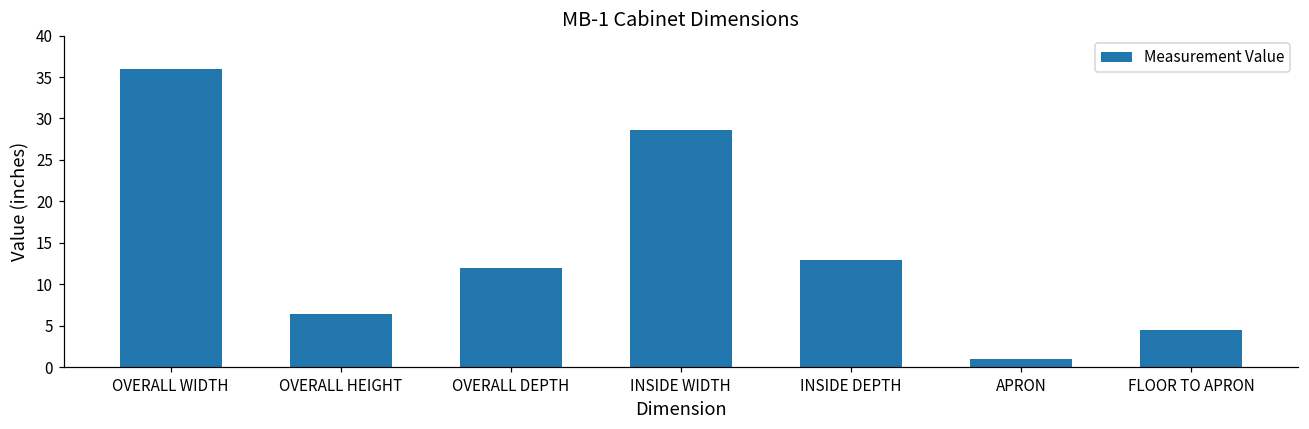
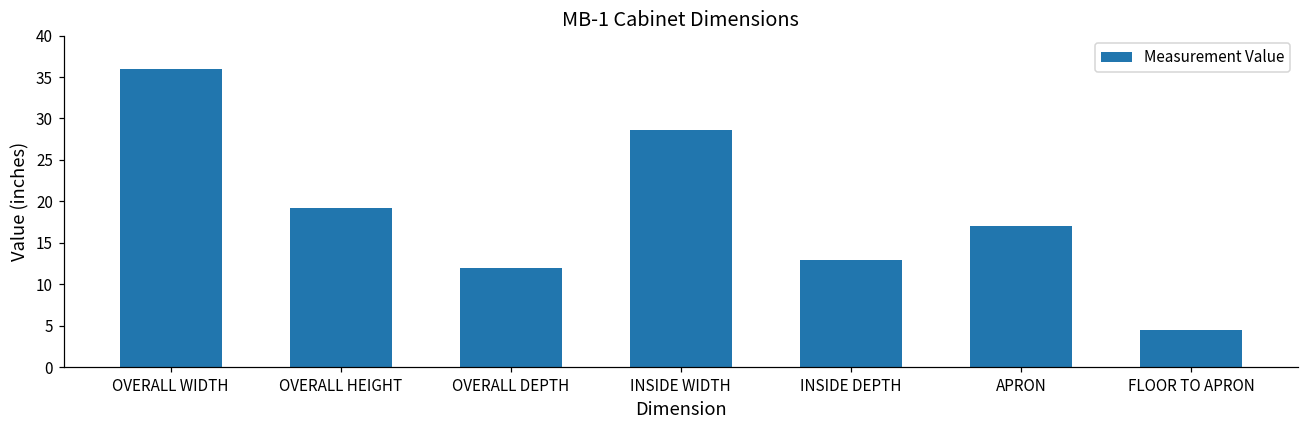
OVERALL HEIGHT: 6 -> 19
APRON: 1 -> 17
